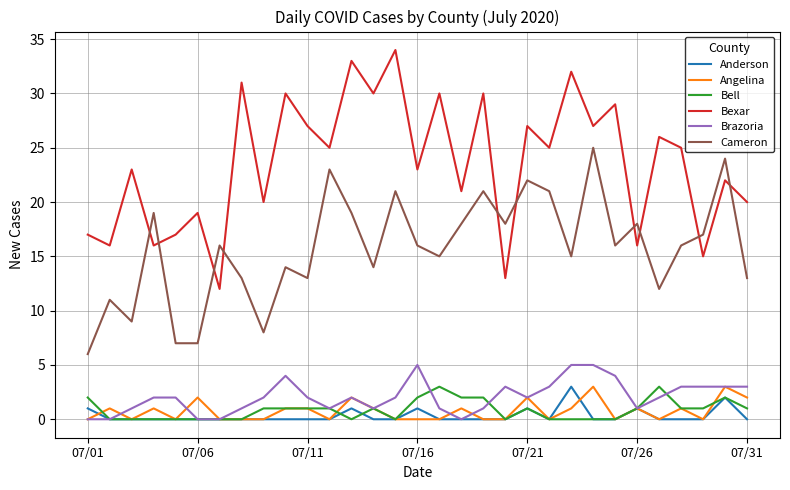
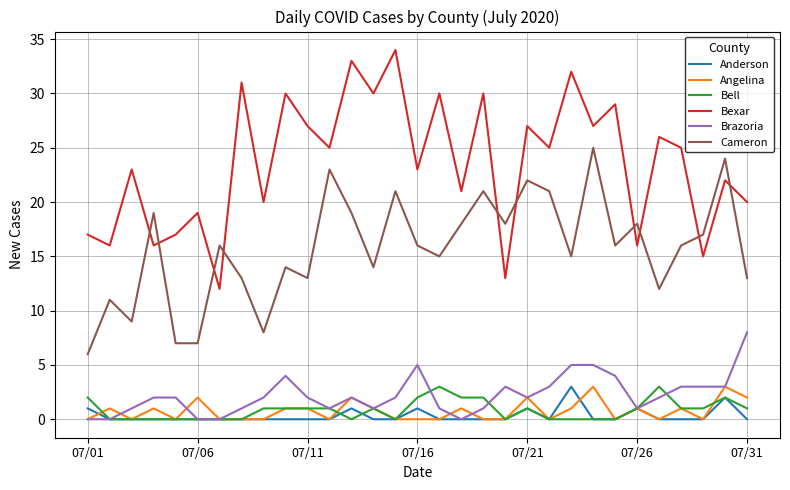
Brazoria, 07/31: 3 -> 8
